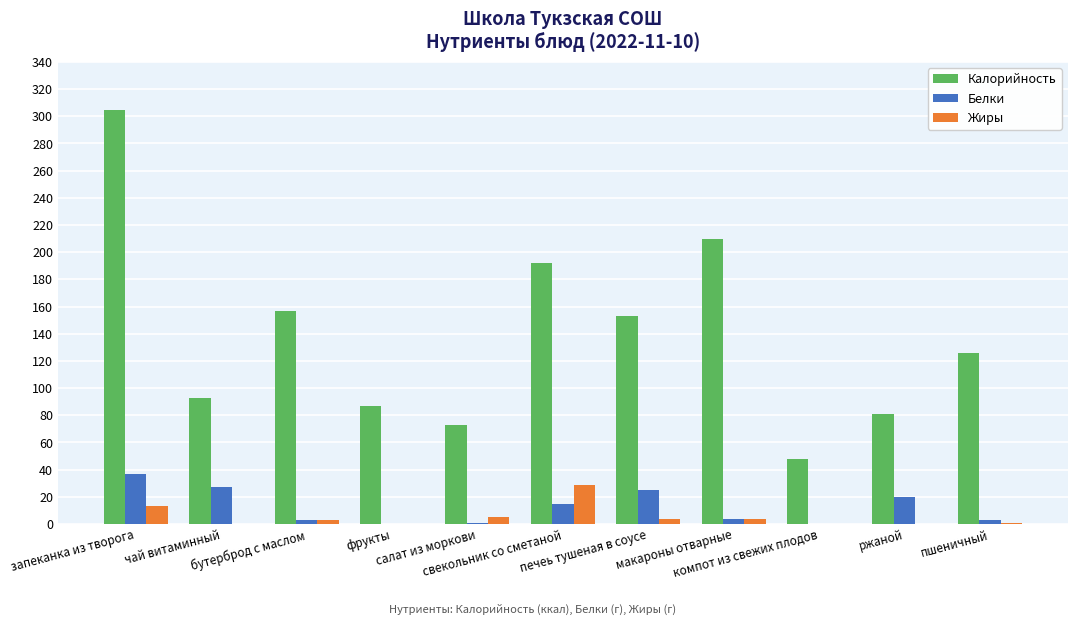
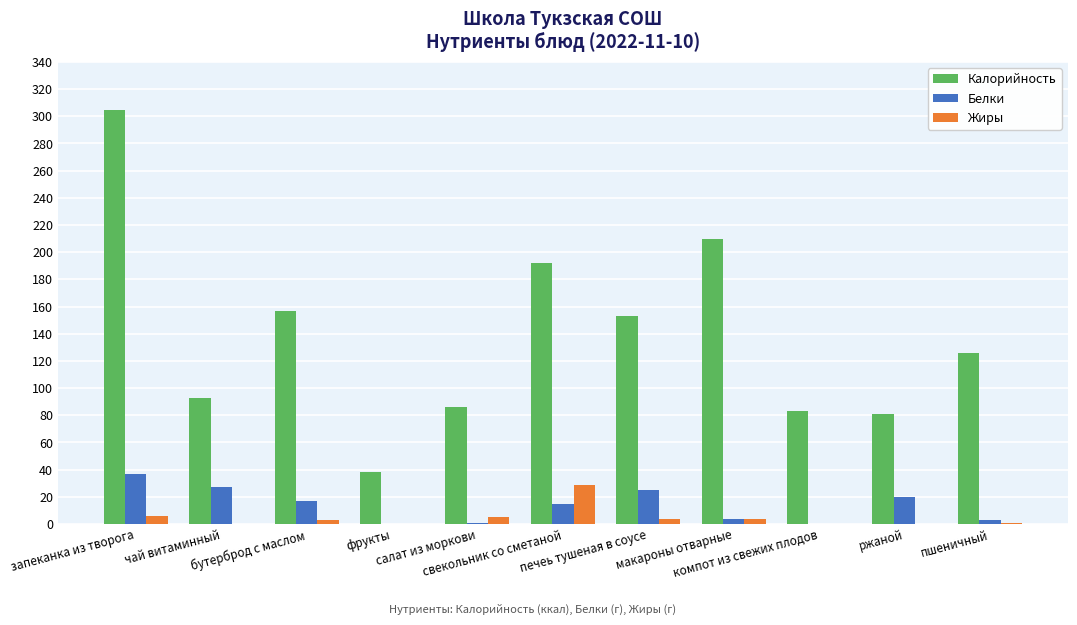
Жиры, запеканка из творога: 13 -> 6
Белки, бутерброд с маслом: 3 -> 17
Калорийность, фрукты: 87 -> 38
Калорийность, салат из моркови: 73 -> 86
Калорийность, компот из свежих плодов: 48 -> 83
